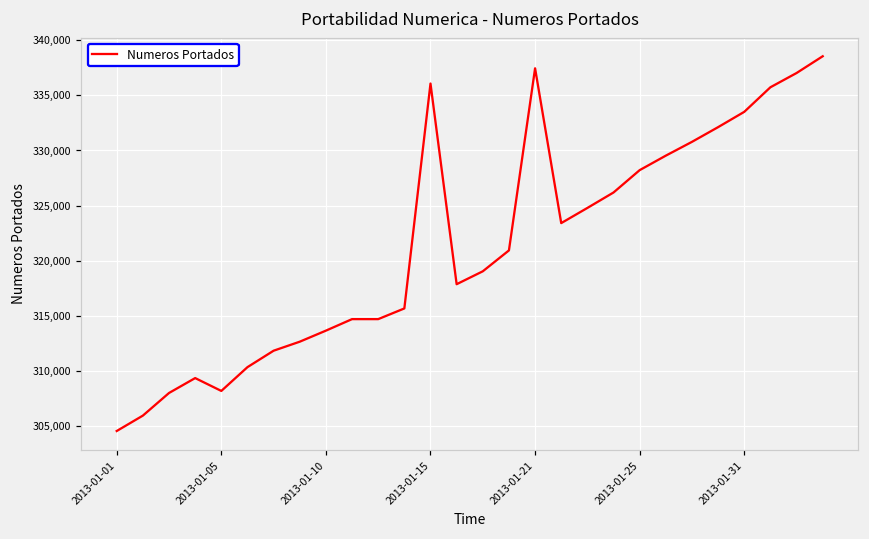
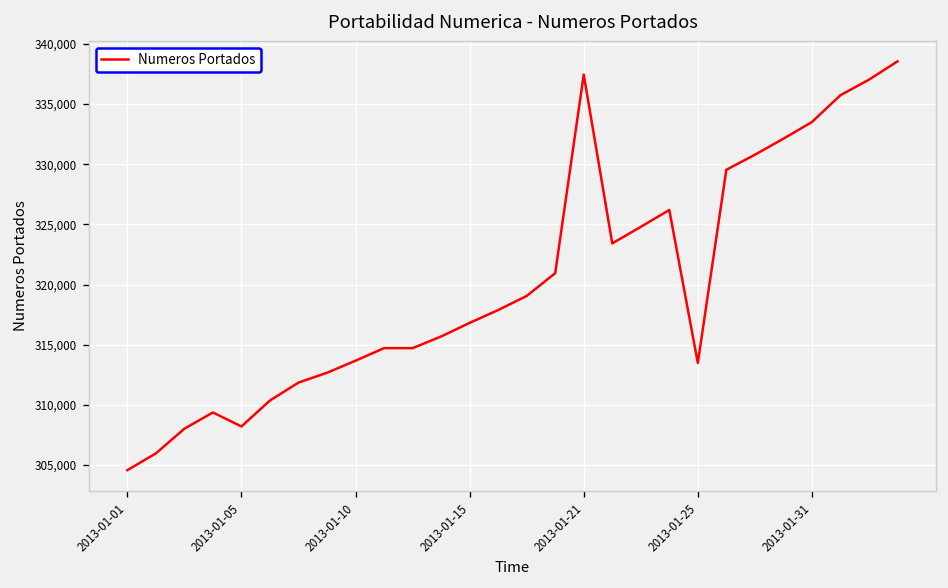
2013-01-15: 336,100 -> 316,800
2013-01-25: 328,200 -> 313,500
